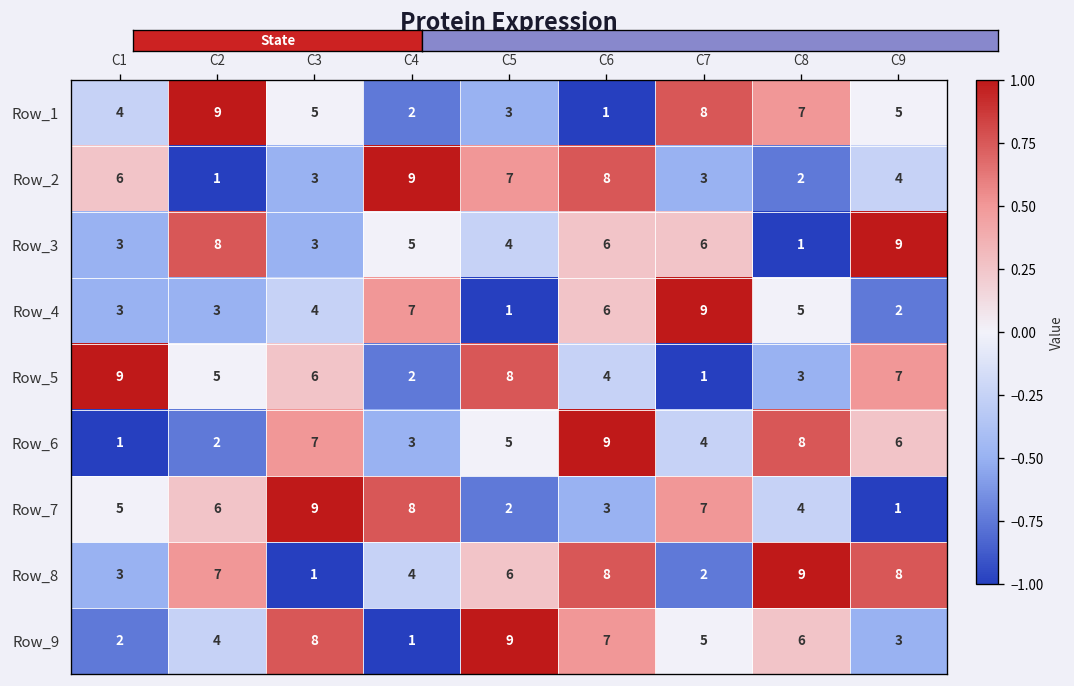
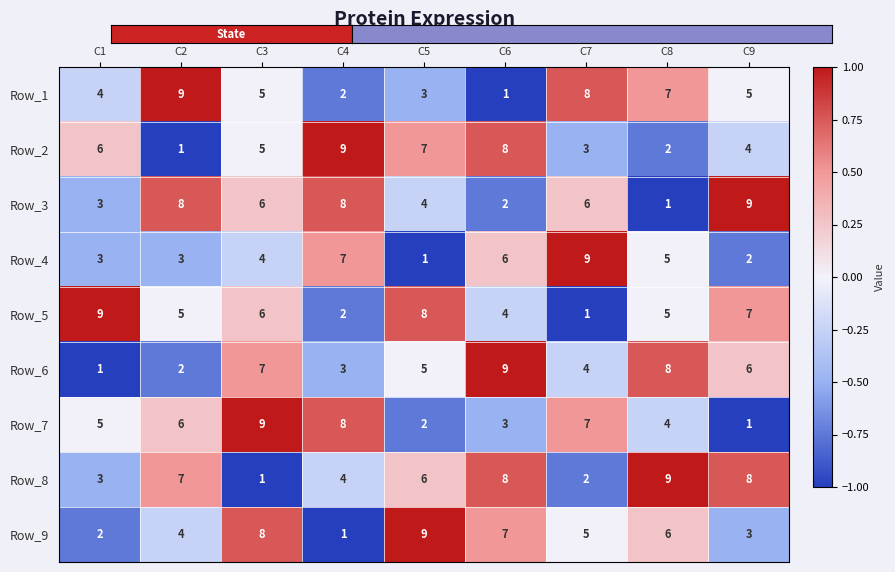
Row_2, C3: 3 -> 5
Row_3, C3: 3 -> 6
Row_3, C4: 5 -> 8
Row_3, C6: 6 -> 2
Row_5, C8: 3 -> 5
